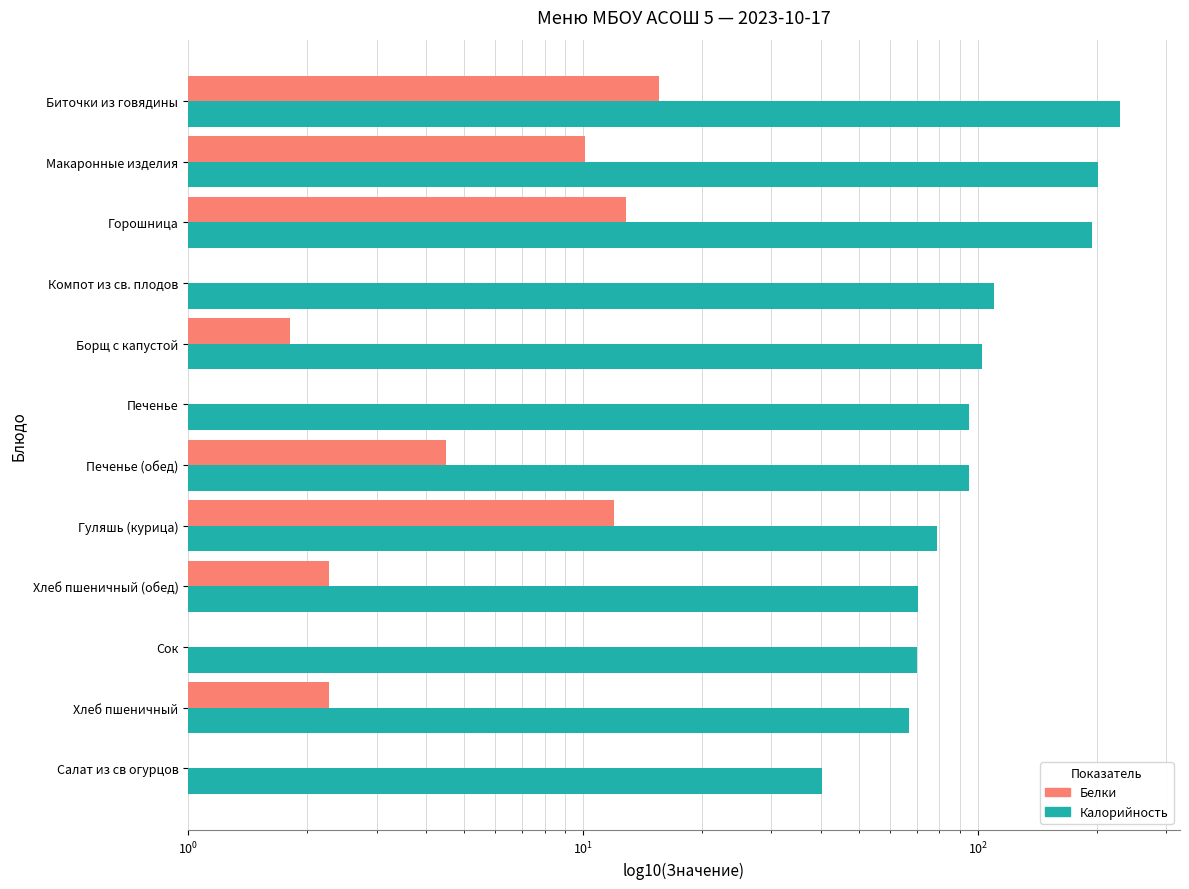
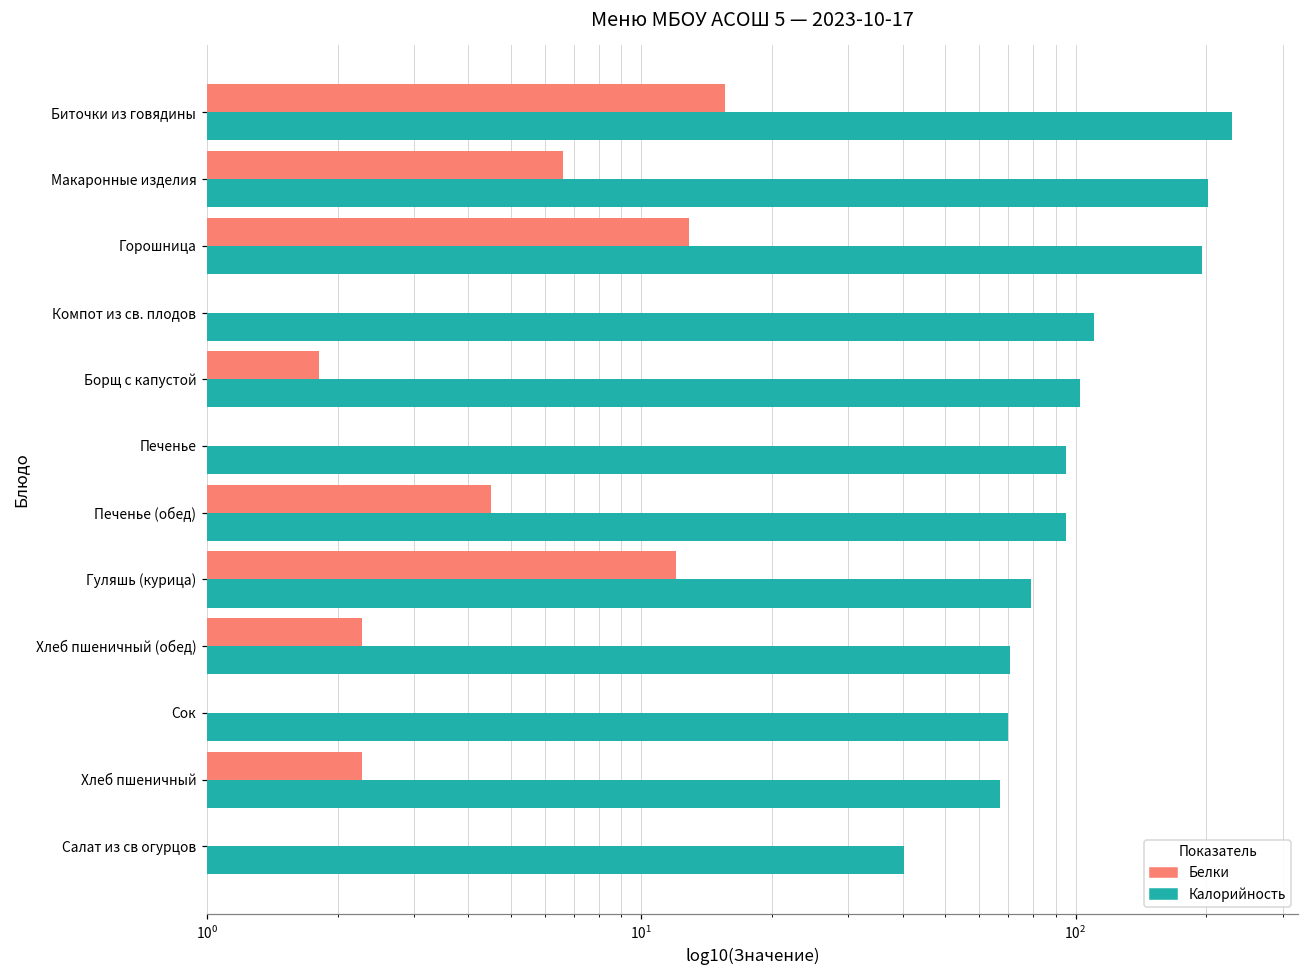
Белки, Макаронные изделия: 10.1 -> 6.6
